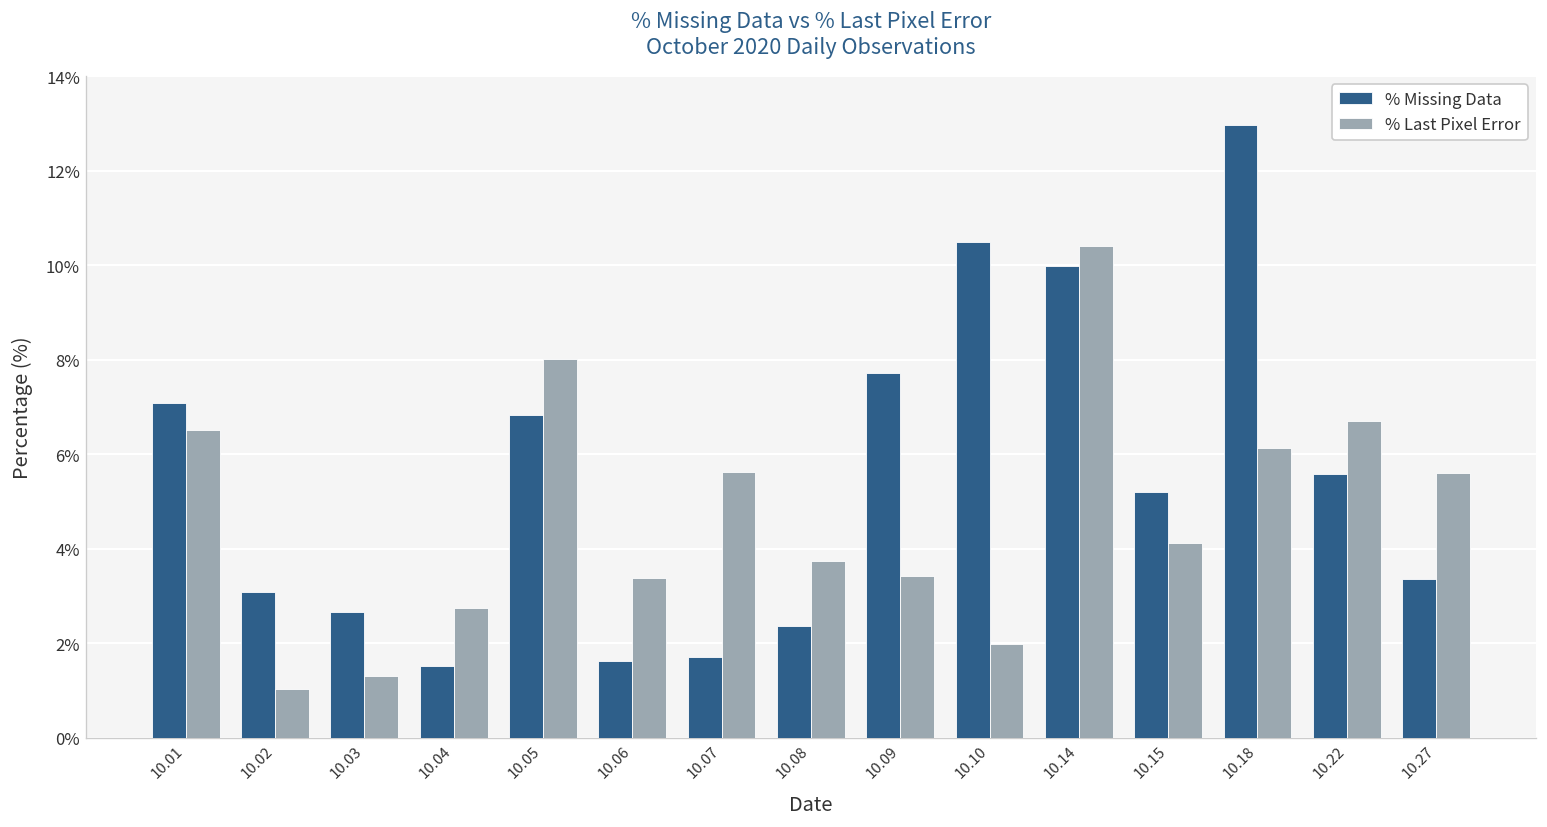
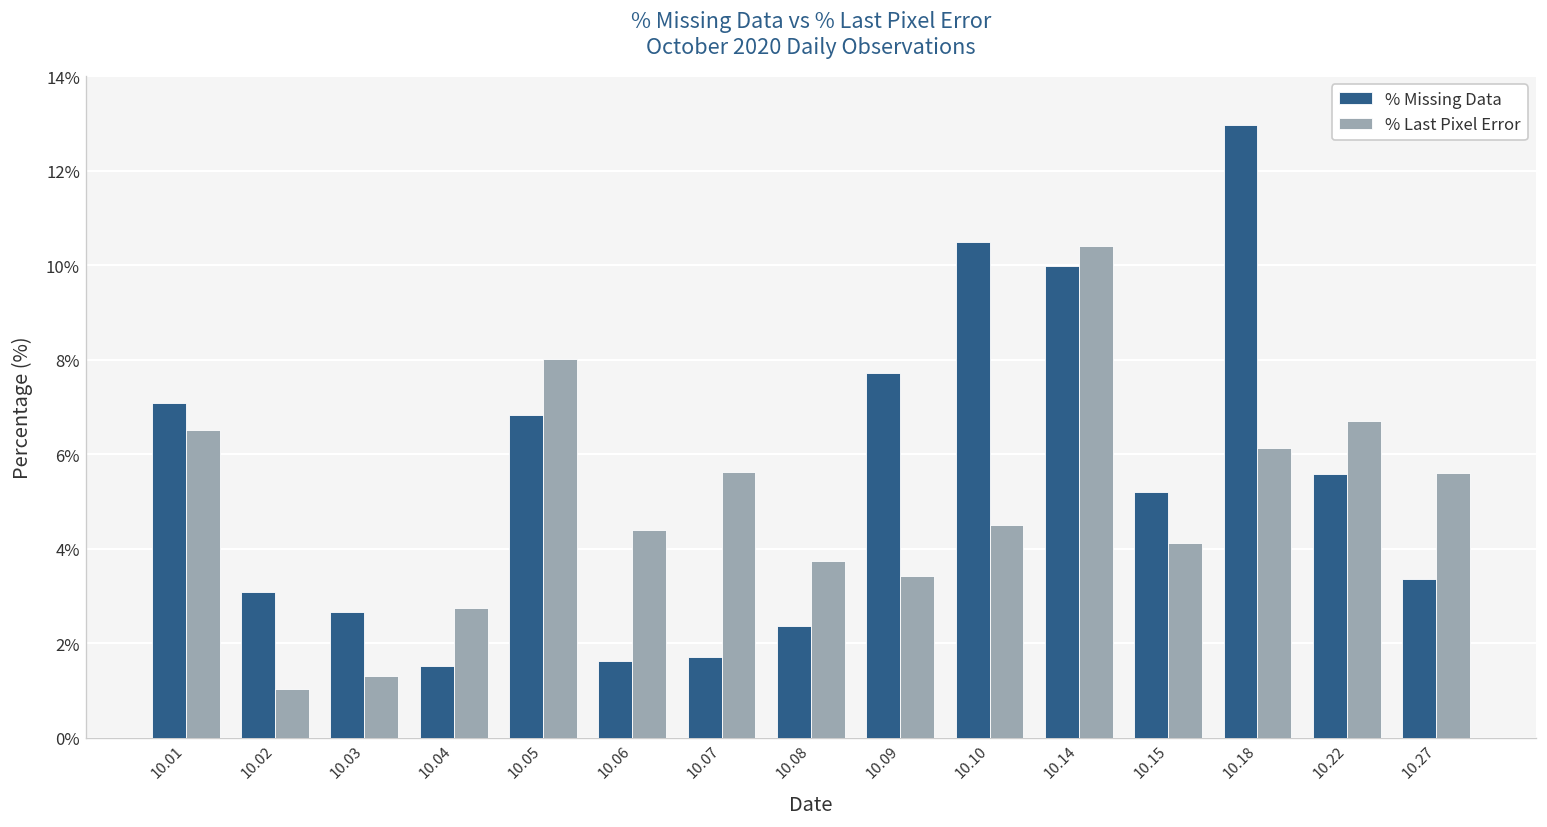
% Last Pixel Error, 10.06: 3.4% -> 4.4%
% Last Pixel Error, 10.10: 2.0% -> 4.5%
